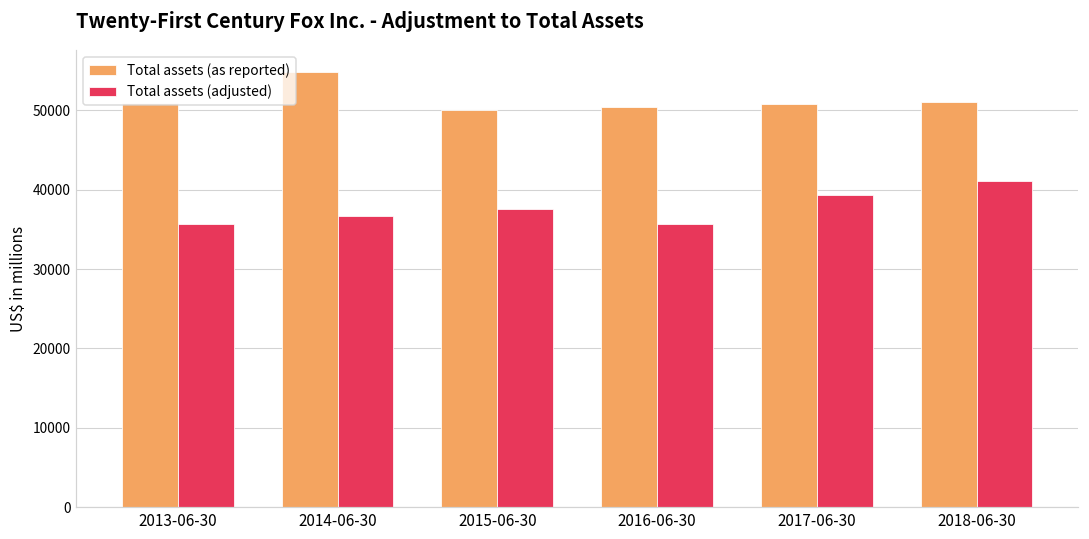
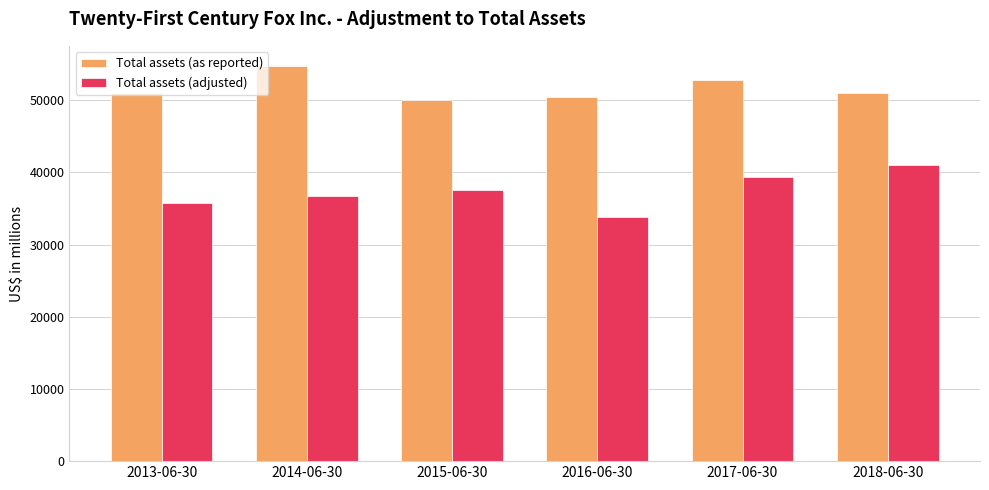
Total assets (adjusted), 2016-06-30: 36000 -> 34000
Total assets (as reported), 2017-06-30: 51000 -> 53000
